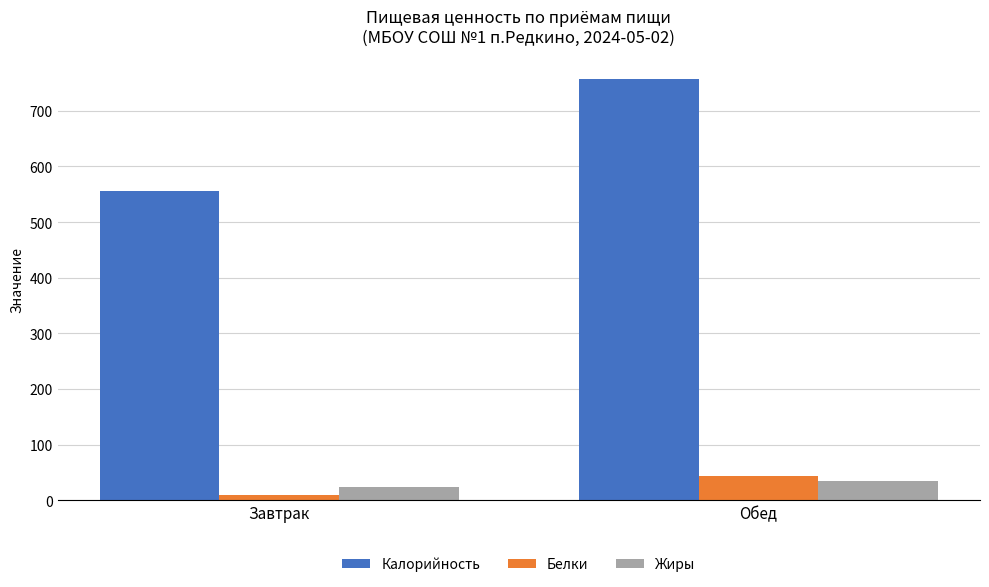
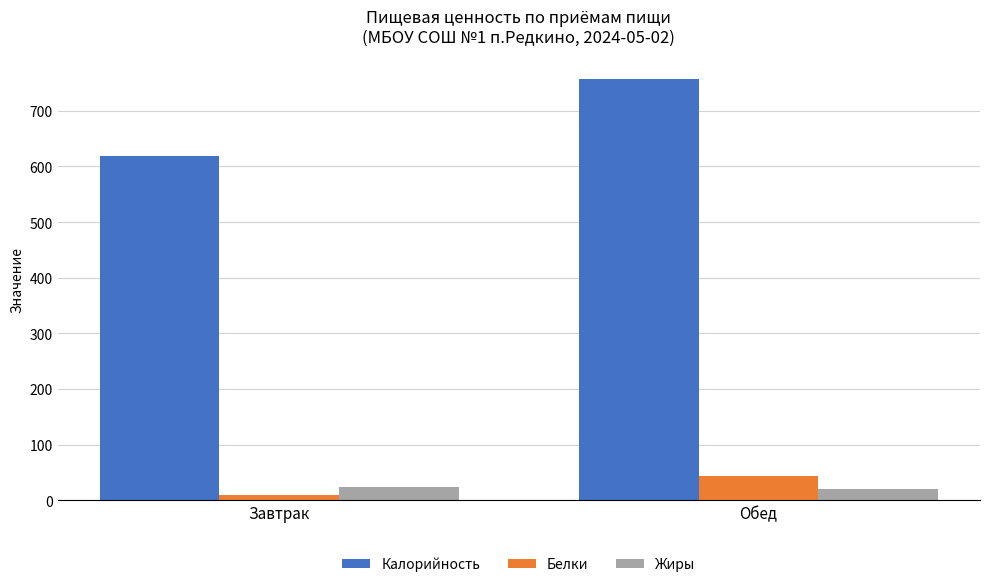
Калорийность, Завтрак: 560 -> 620
Жиры, Обед: 30 -> 20
